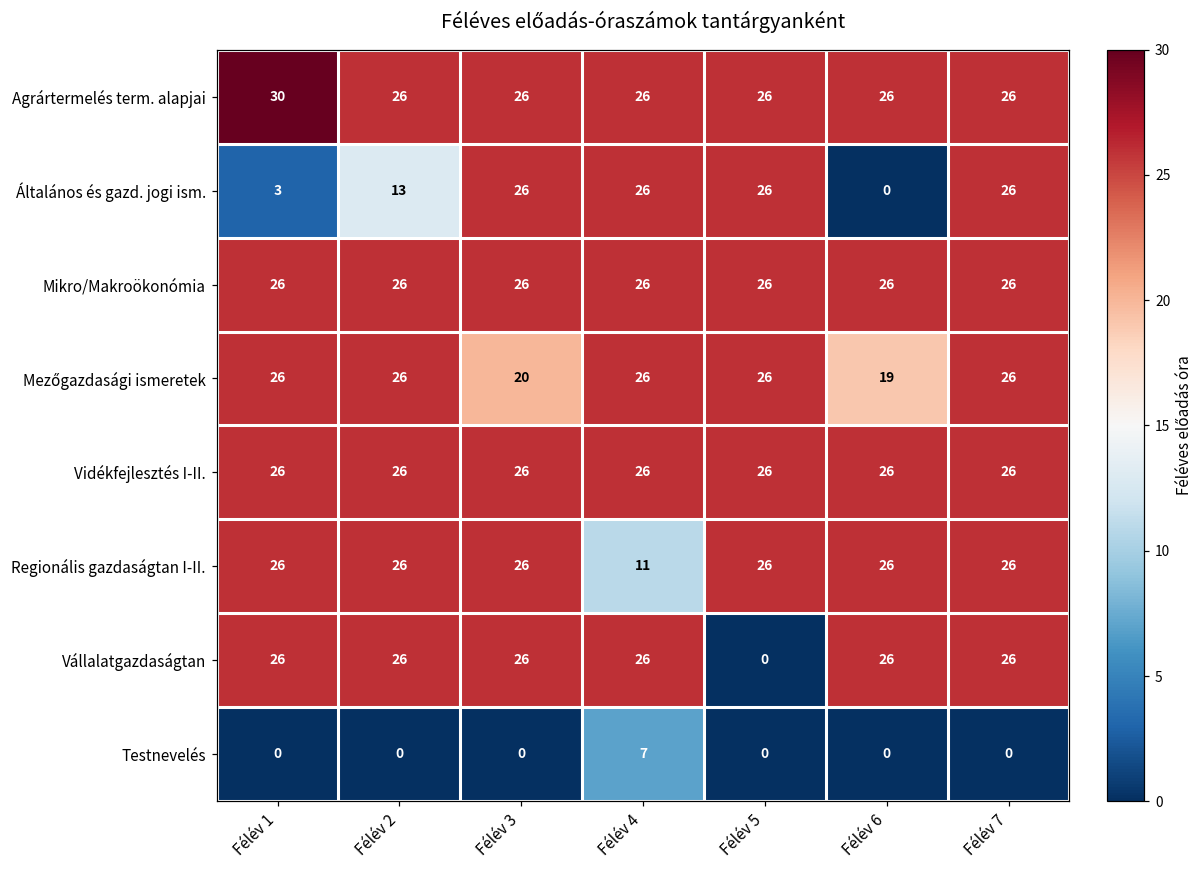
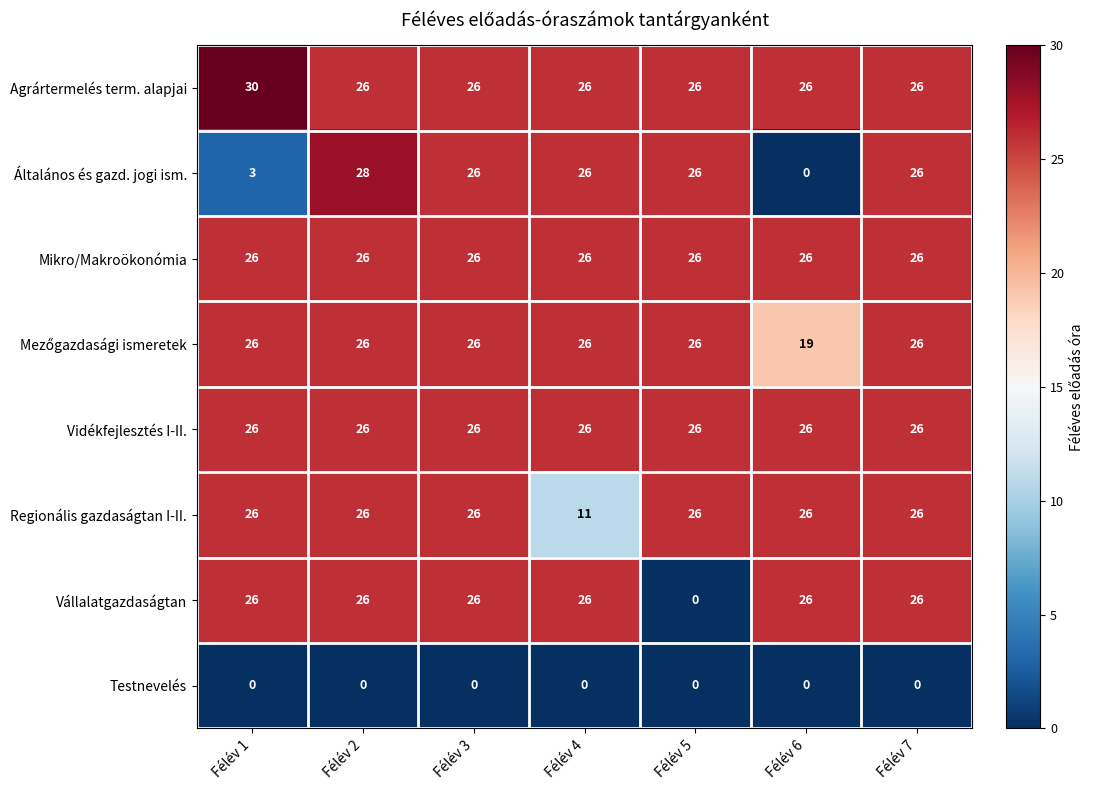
Általános és gazd. jogi ism., Félév 2: 13 -> 28
Mezőgazdasági ismeretek, Félév 3: 20 -> 26
Testnevelés, Félév 4: 7 -> 0
